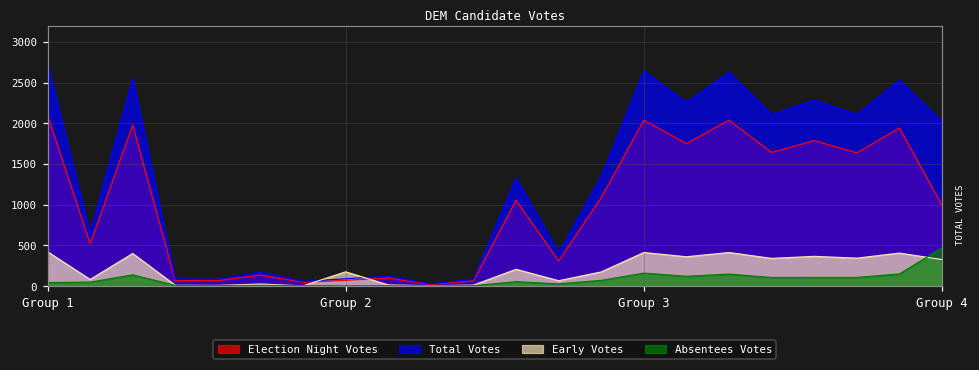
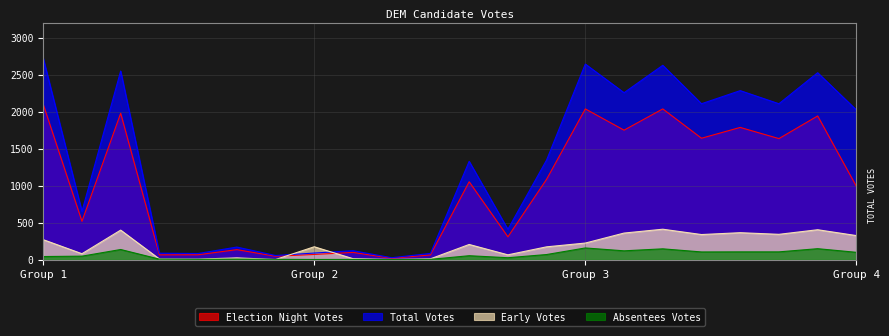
Early Votes, Group 1: 400 -> 300
Early Votes, Group 3: 400 -> 200
Absentees Votes, Group 4: 500 -> 100
